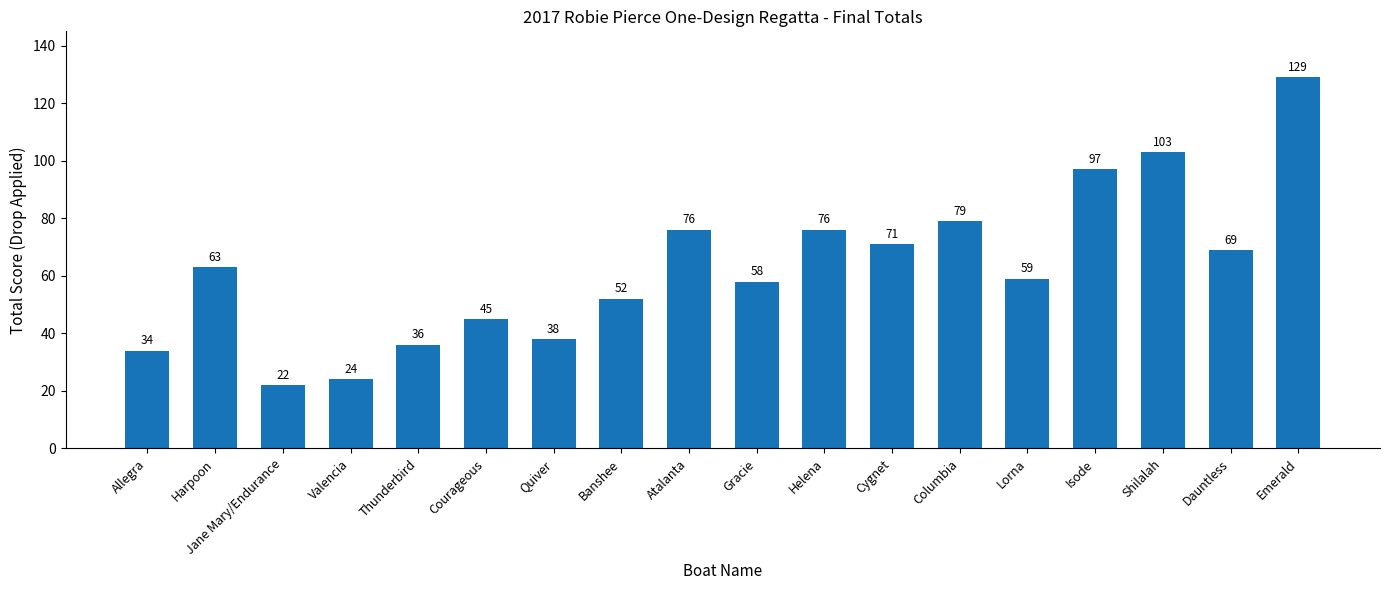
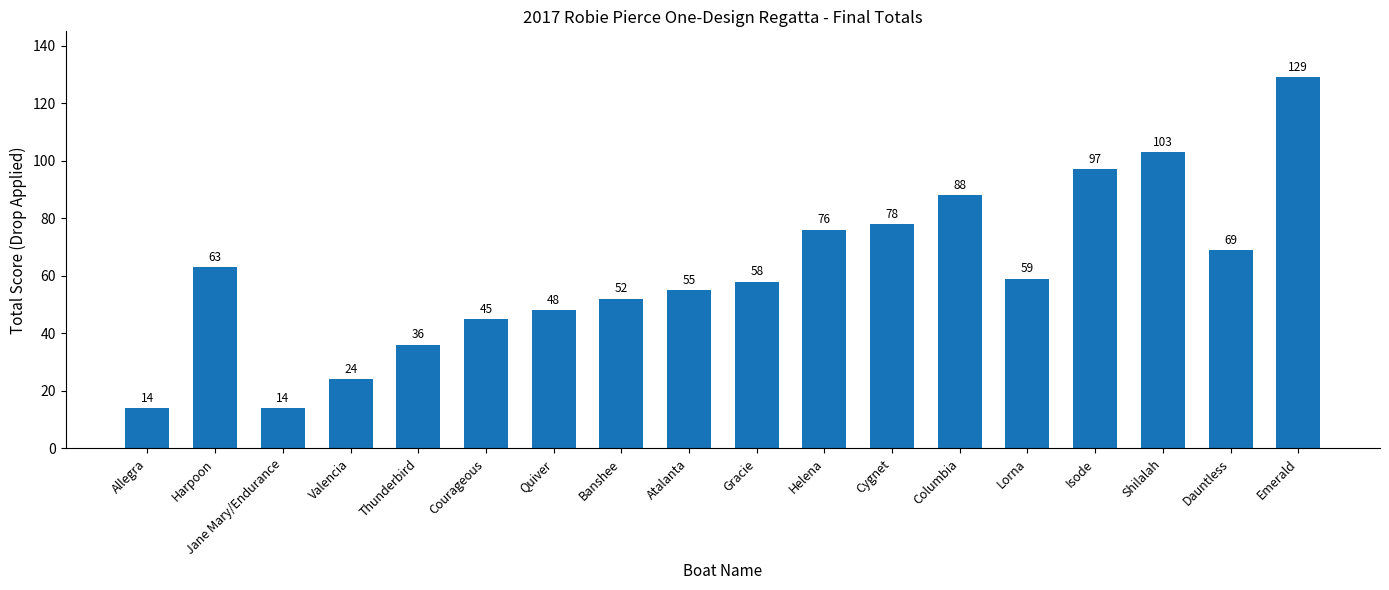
Allegra: 34 -> 14
Jane Mary/Endurance: 22 -> 14
Quiver: 38 -> 48
Atalanta: 76 -> 55
Cygnet: 71 -> 78
Columbia: 79 -> 88
